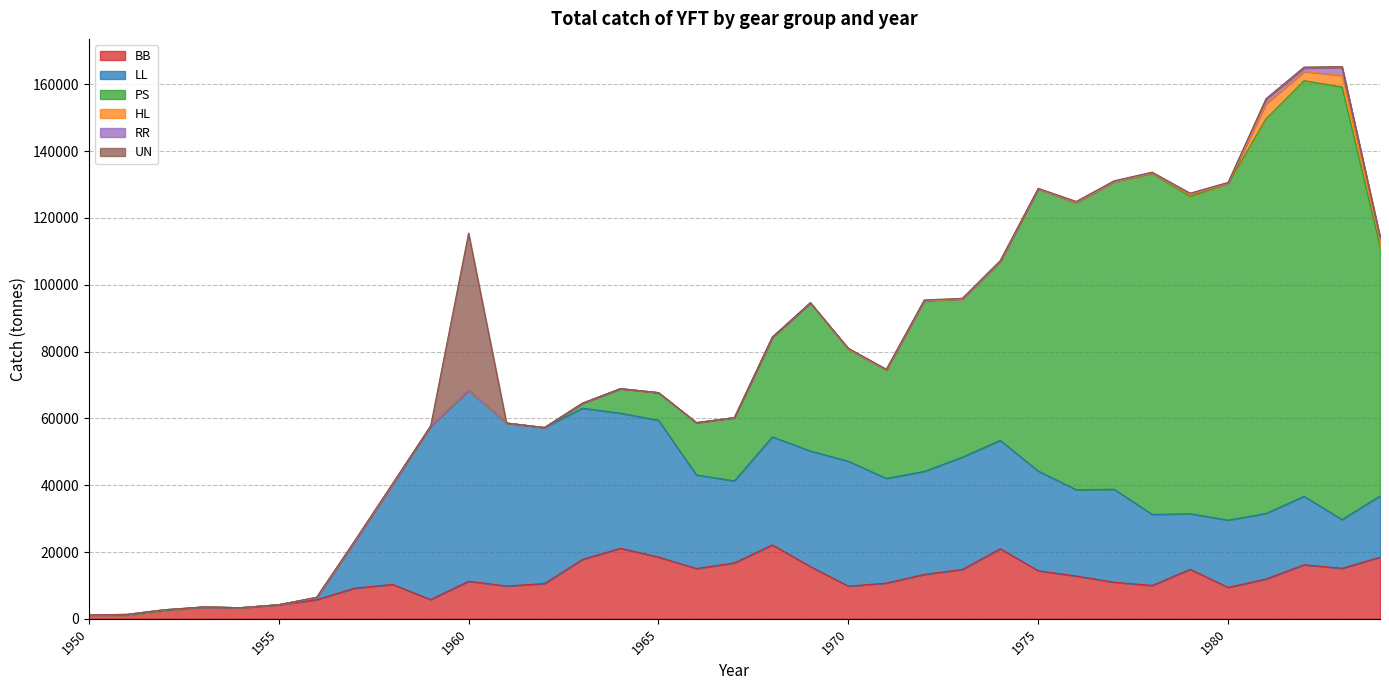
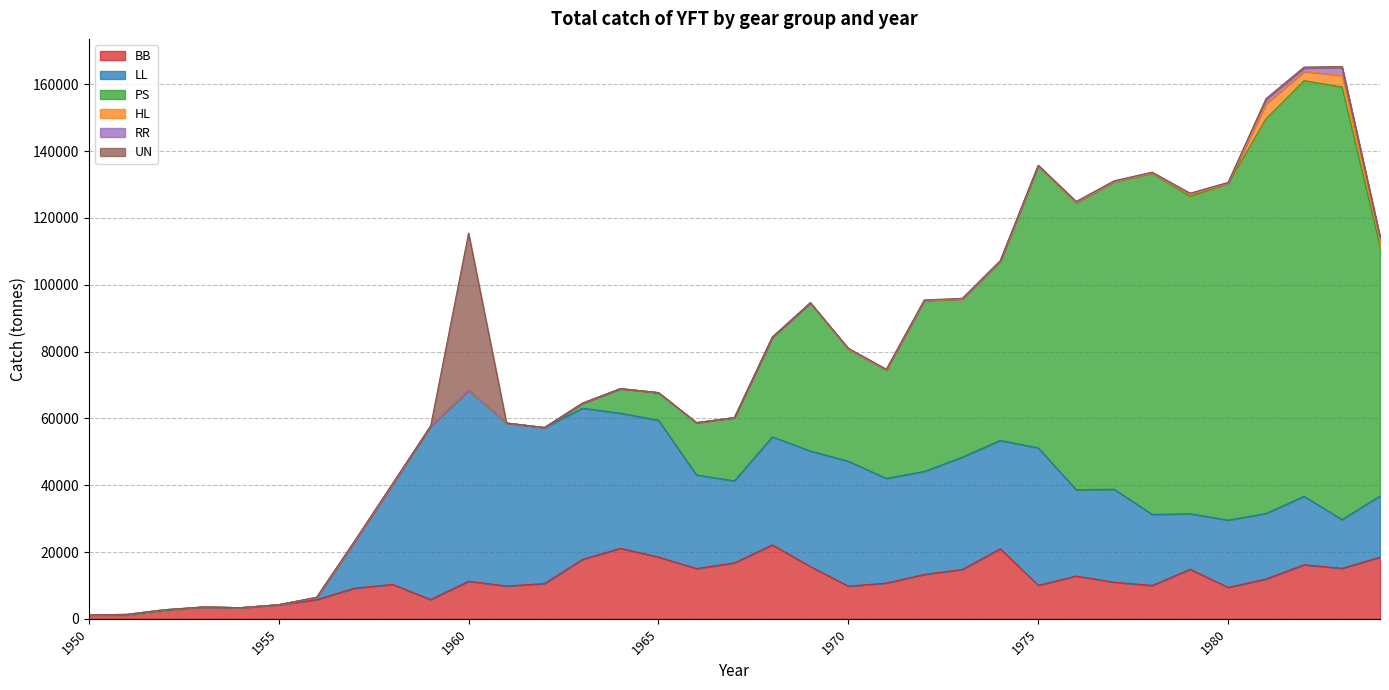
BB, 1975: 14000 -> 10000
LL, 1975: 30000 -> 41000
